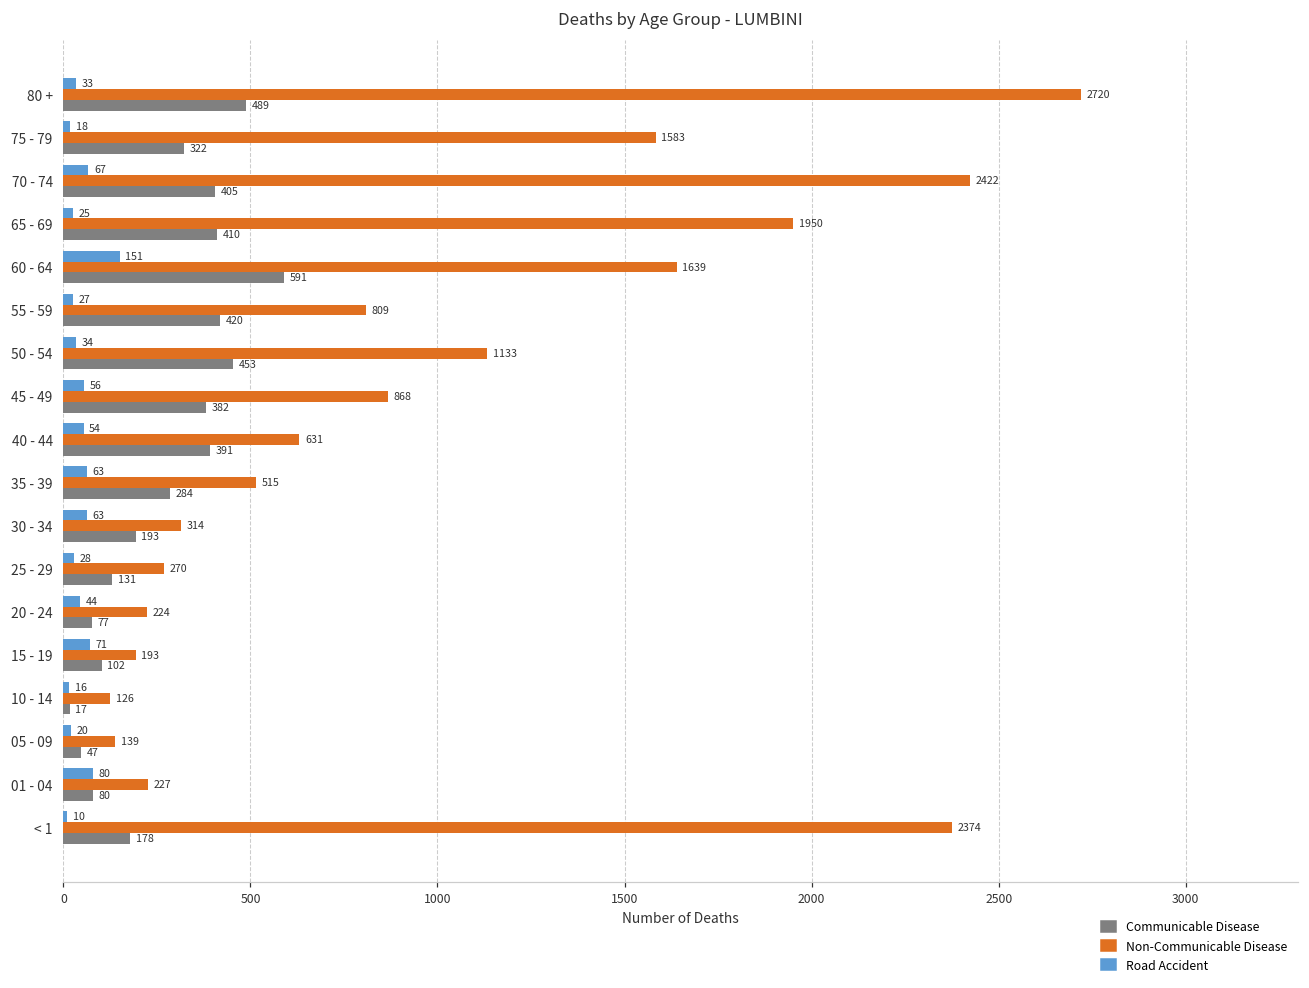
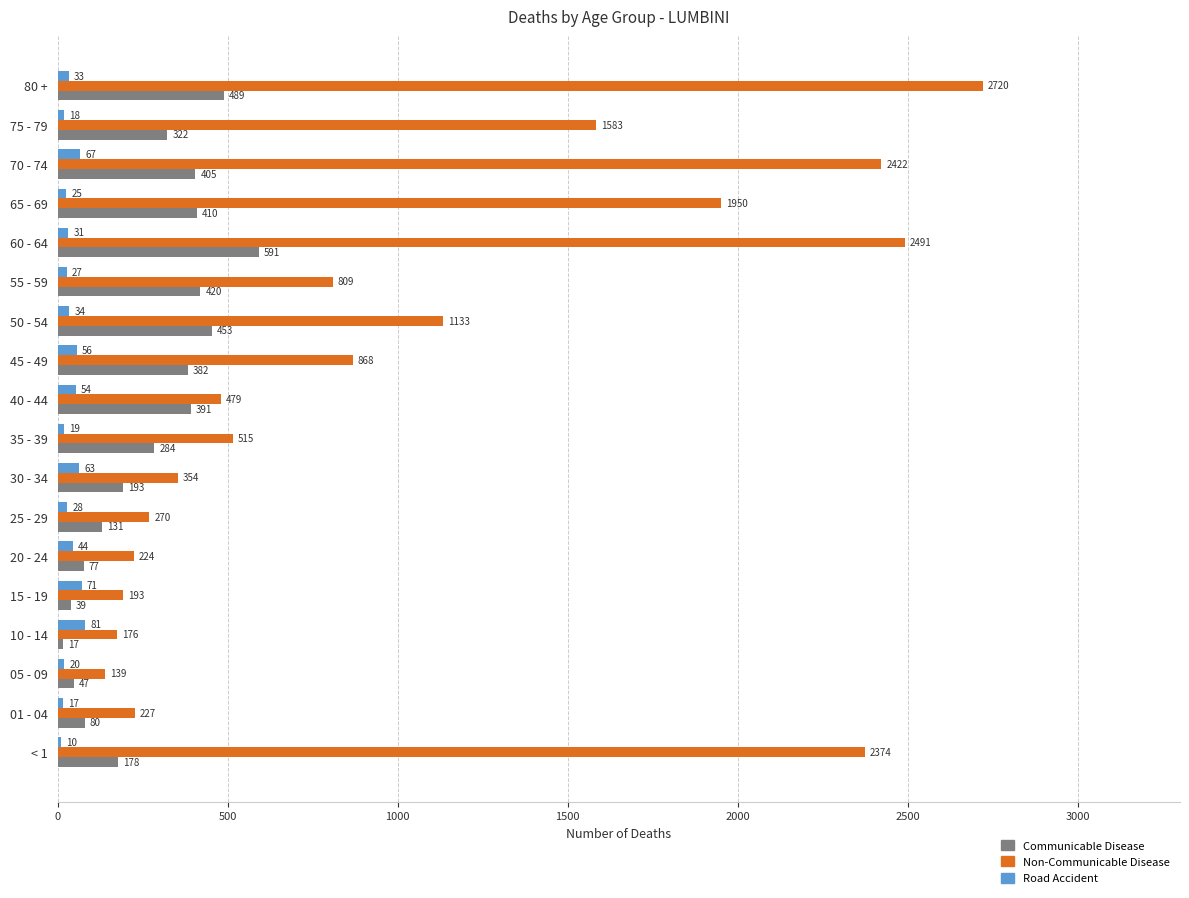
Road Accident, 60 - 64: 151 -> 31
Non-Communicable Disease, 60 - 64: 1639 -> 2491
Non-Communicable Disease, 40 - 44: 631 -> 479
Road Accident, 35 - 39: 63 -> 19
Non-Communicable Disease, 30 - 34: 314 -> 354
Communicable Disease, 15 - 19: 102 -> 39
Road Accident, 10 - 14: 16 -> 81
Non-Communicable Disease, 10 - 14: 126 -> 176
Road Accident, 01 - 04: 80 -> 17
